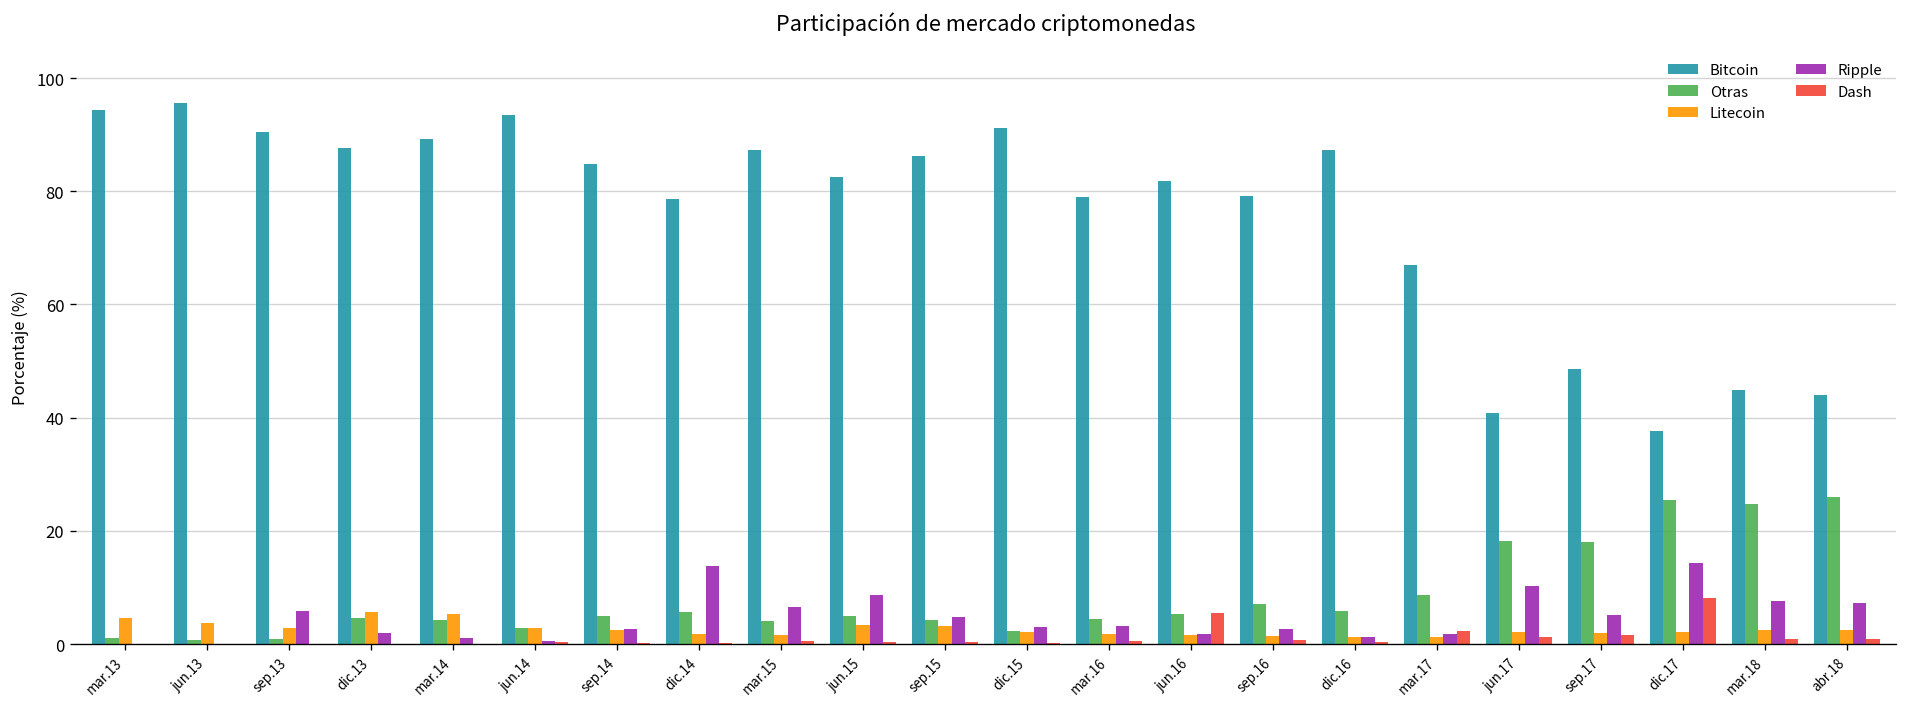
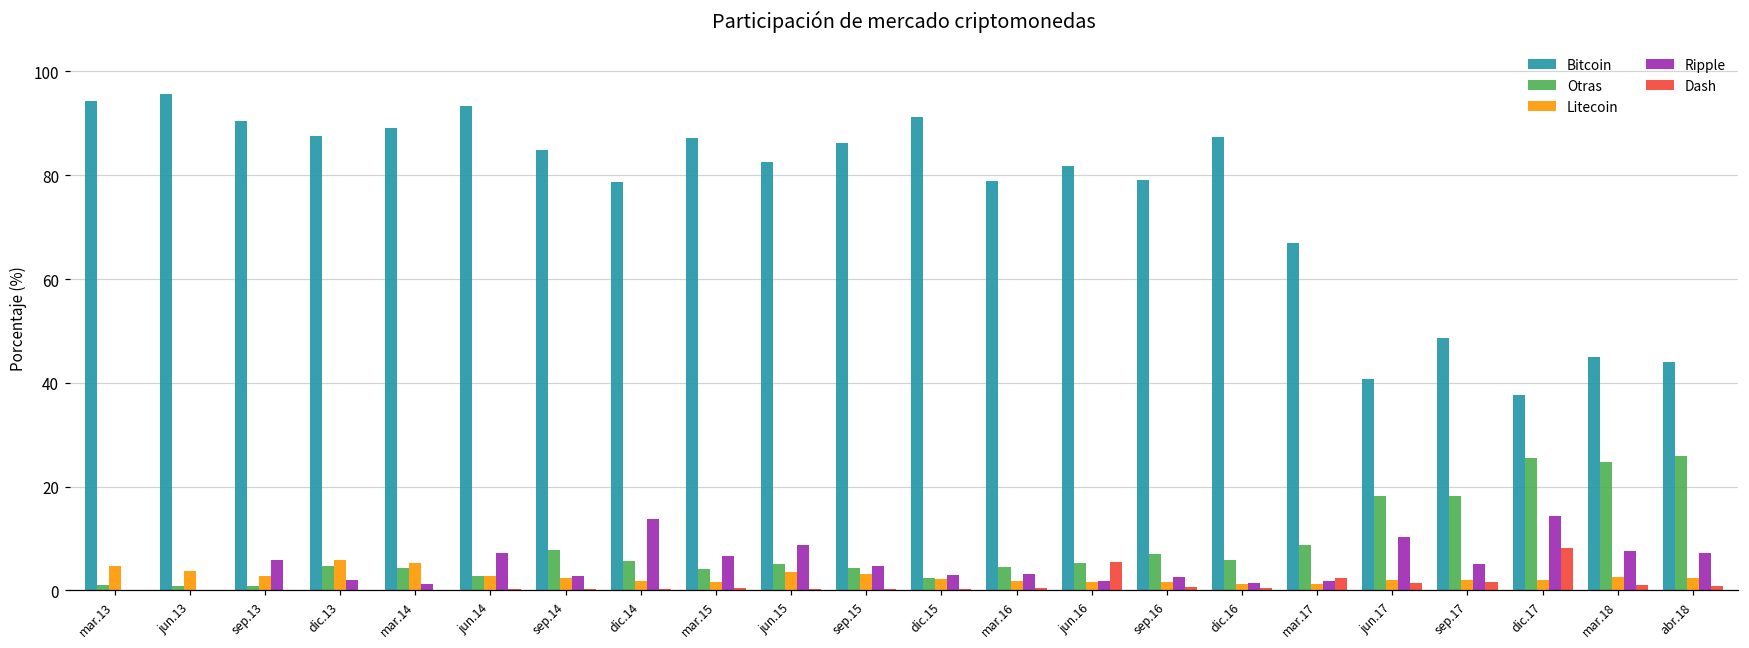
Ripple, jun.14: 1 -> 7
Otras, sep.14: 5 -> 8
